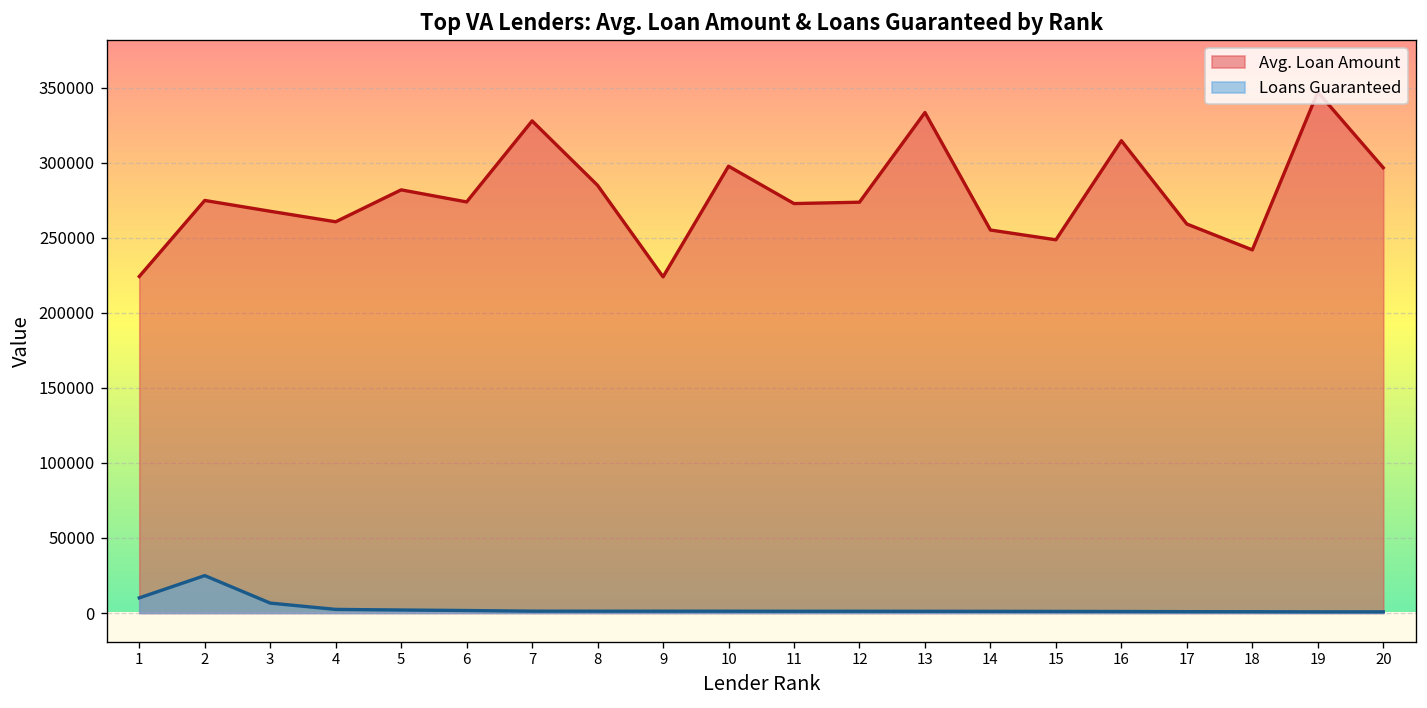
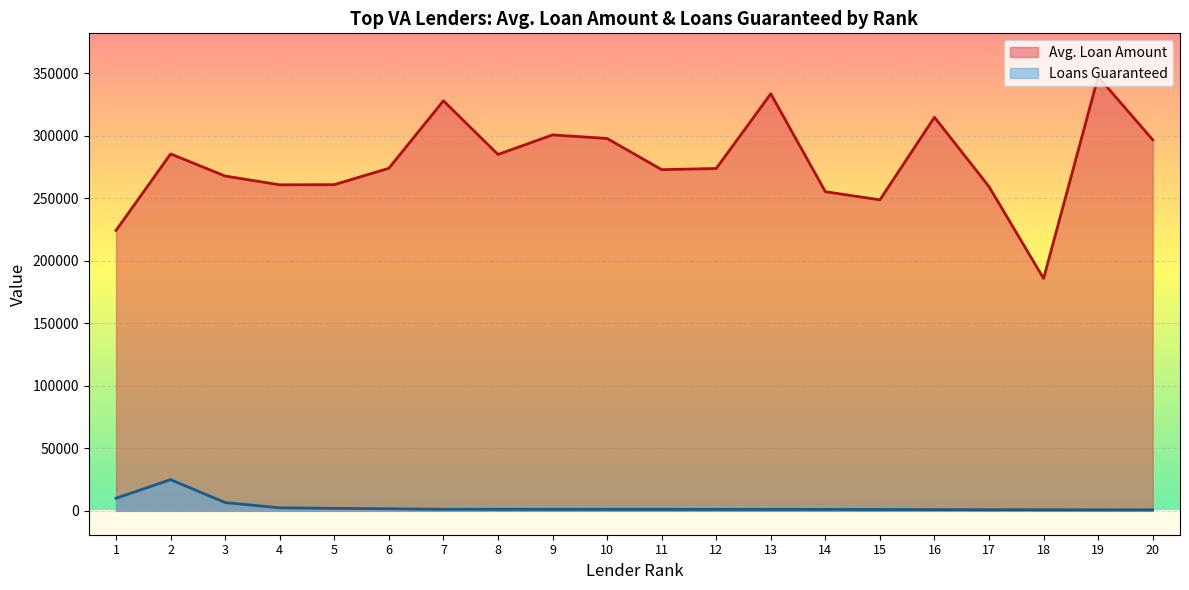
Avg. Loan Amount, 2: 275000 -> 285000
Avg. Loan Amount, 5: 282000 -> 261000
Avg. Loan Amount, 9: 224000 -> 301000
Avg. Loan Amount, 18: 242000 -> 186000
